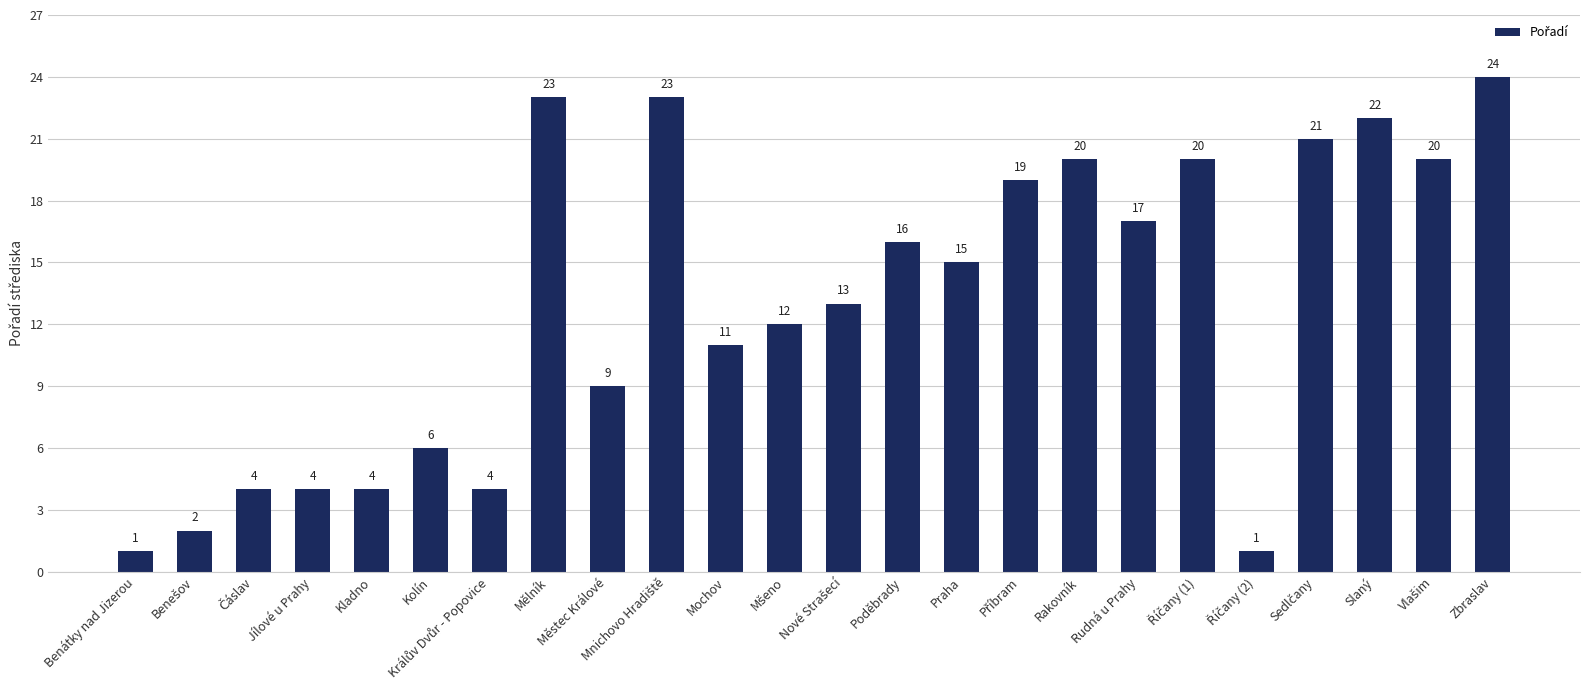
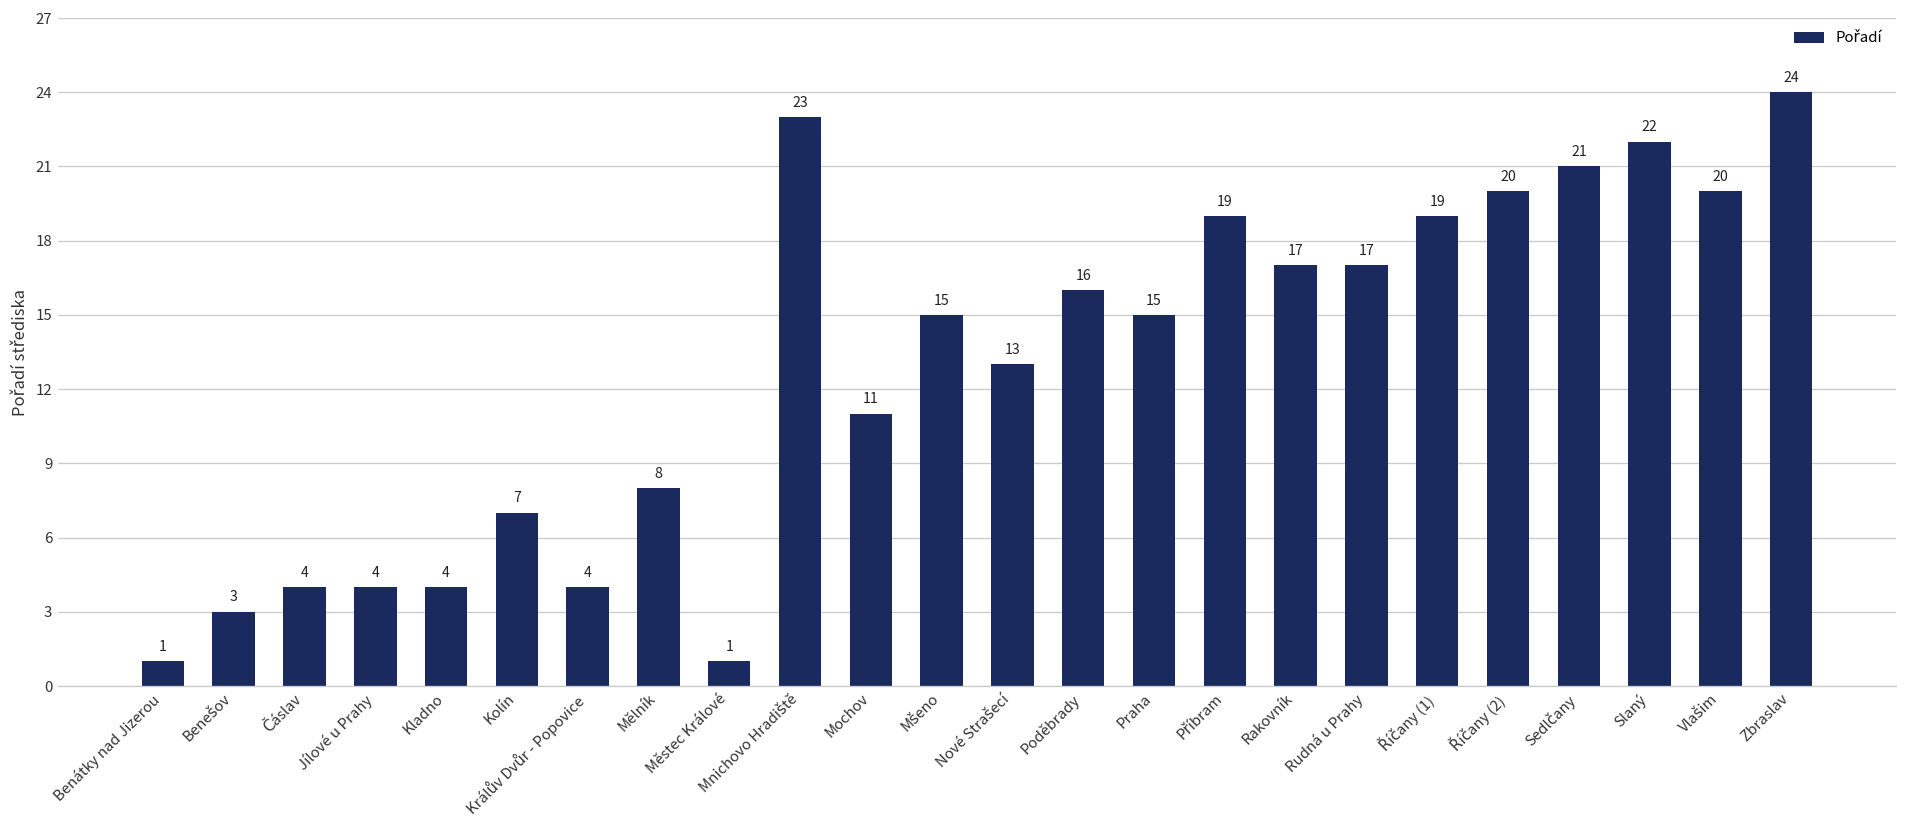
Benešov: 2 -> 3
Kolín: 6 -> 7
Mělník: 23 -> 8
Městec Králové: 9 -> 1
Mšeno: 12 -> 15
Rakovník: 20 -> 17
Říčany (1): 20 -> 19
Říčany (2): 1 -> 20
